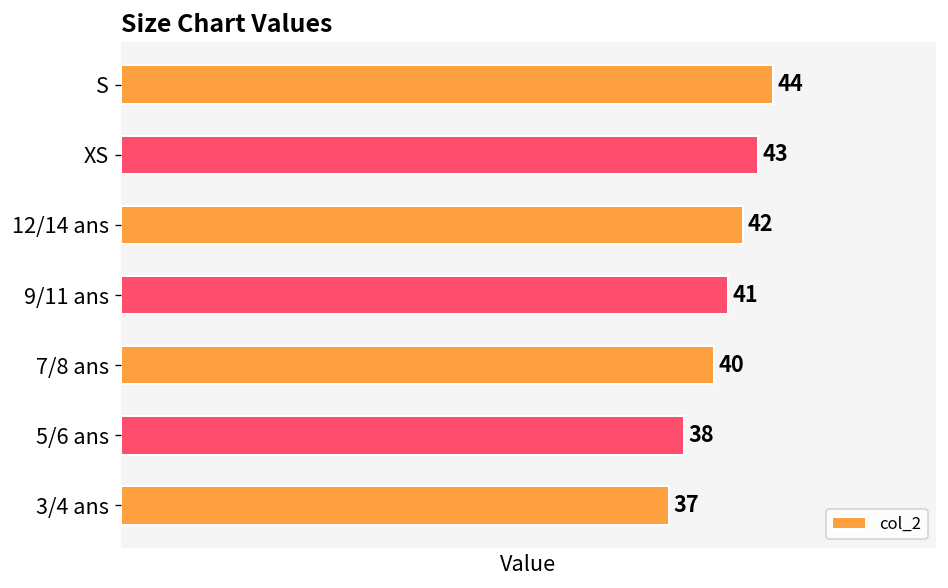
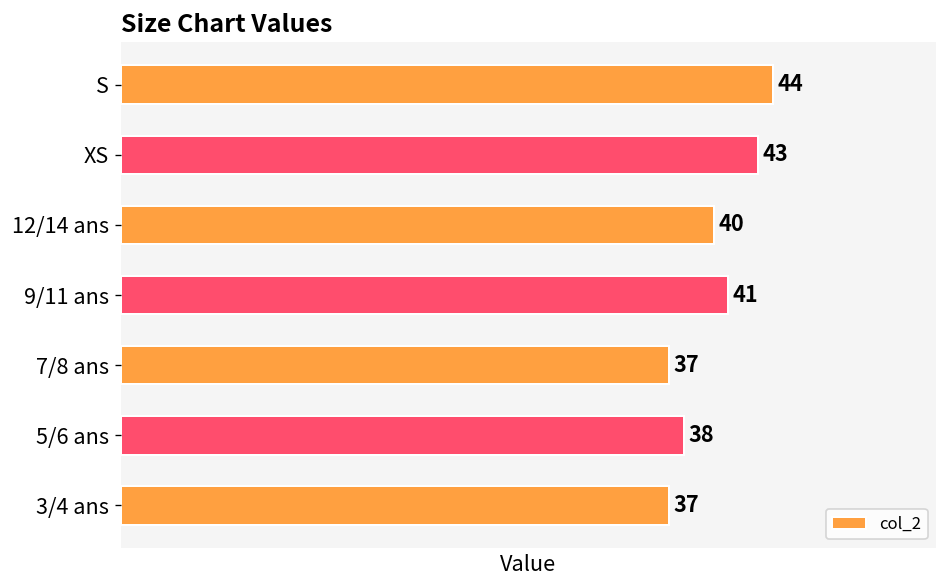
12/14 ans: 42 -> 40
7/8 ans: 40 -> 37
